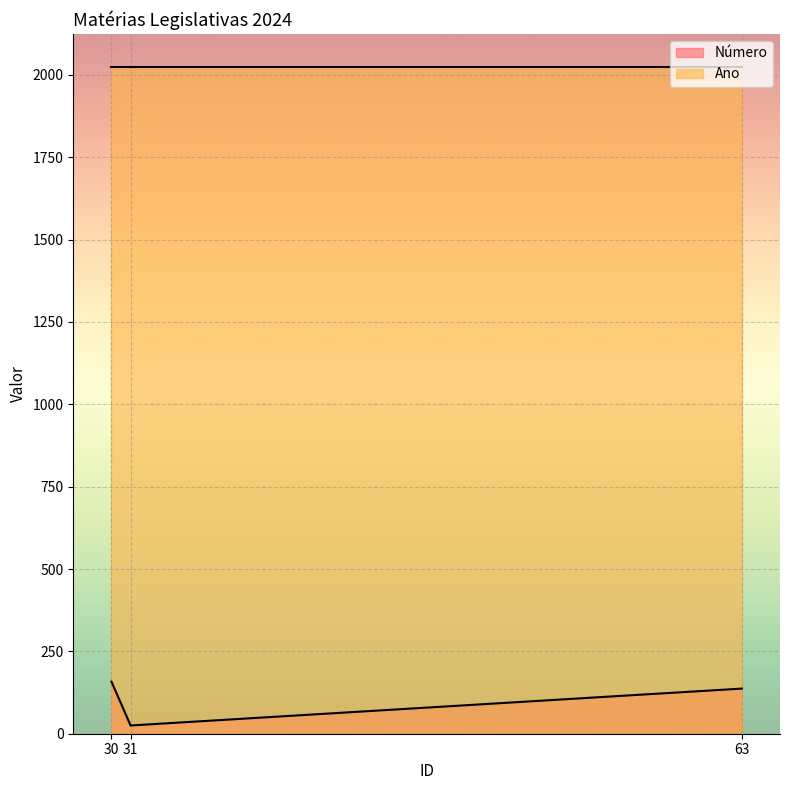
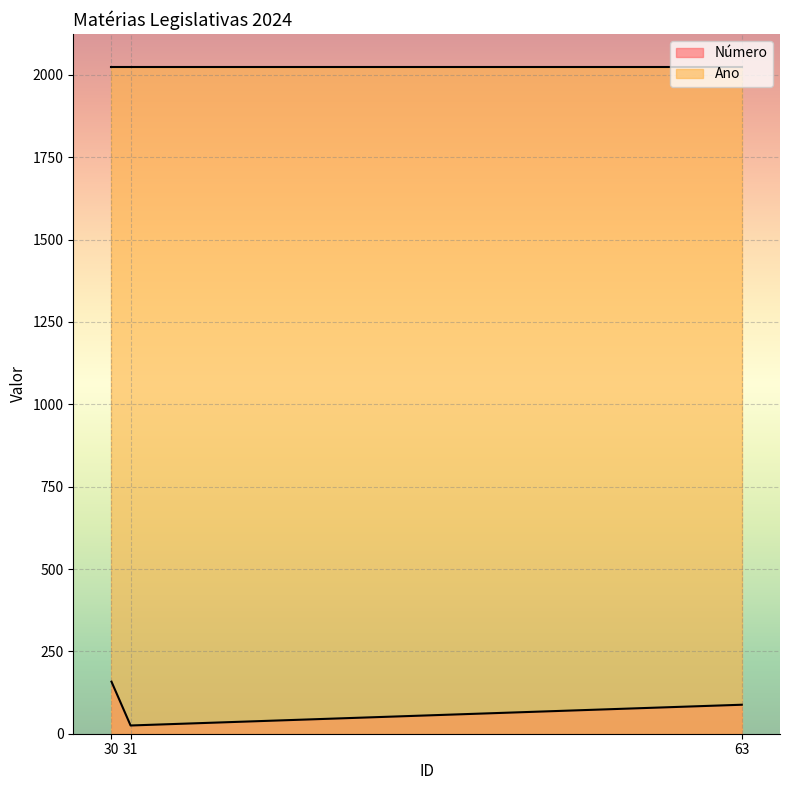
Número, 63: 140 -> 90
